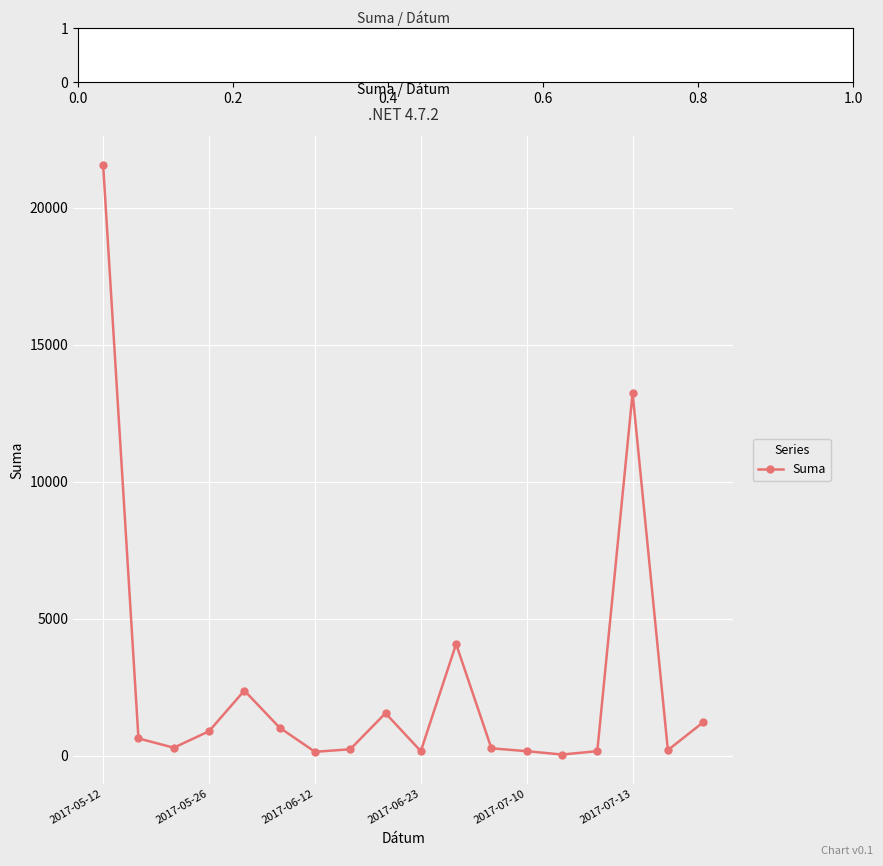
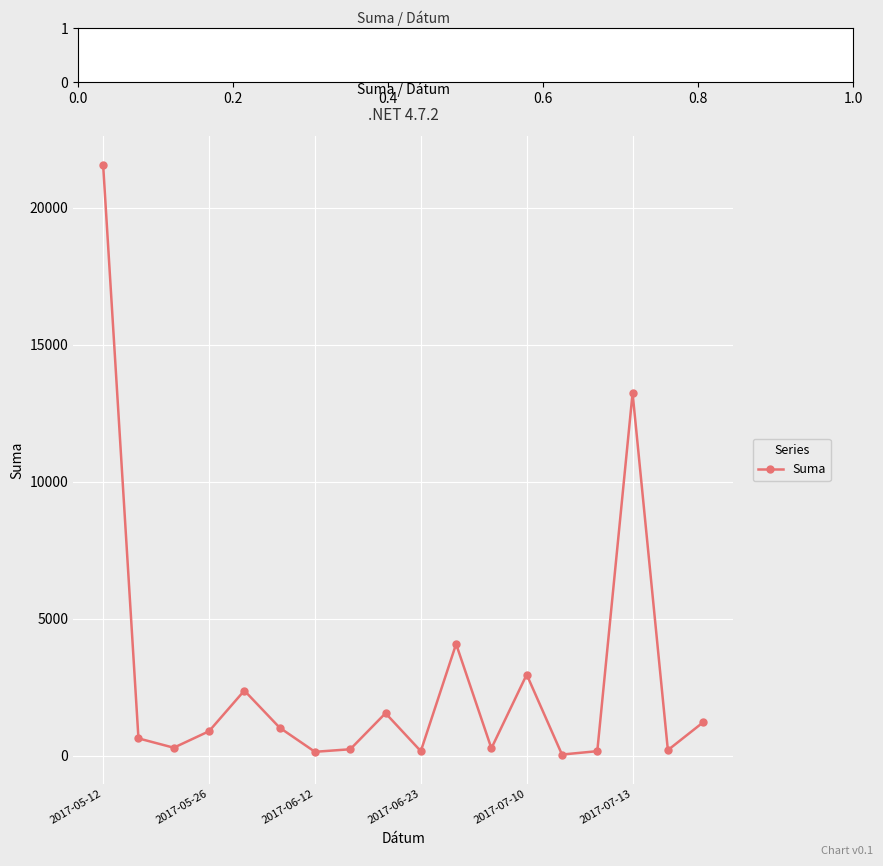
2017-07-10: 200 -> 3000
